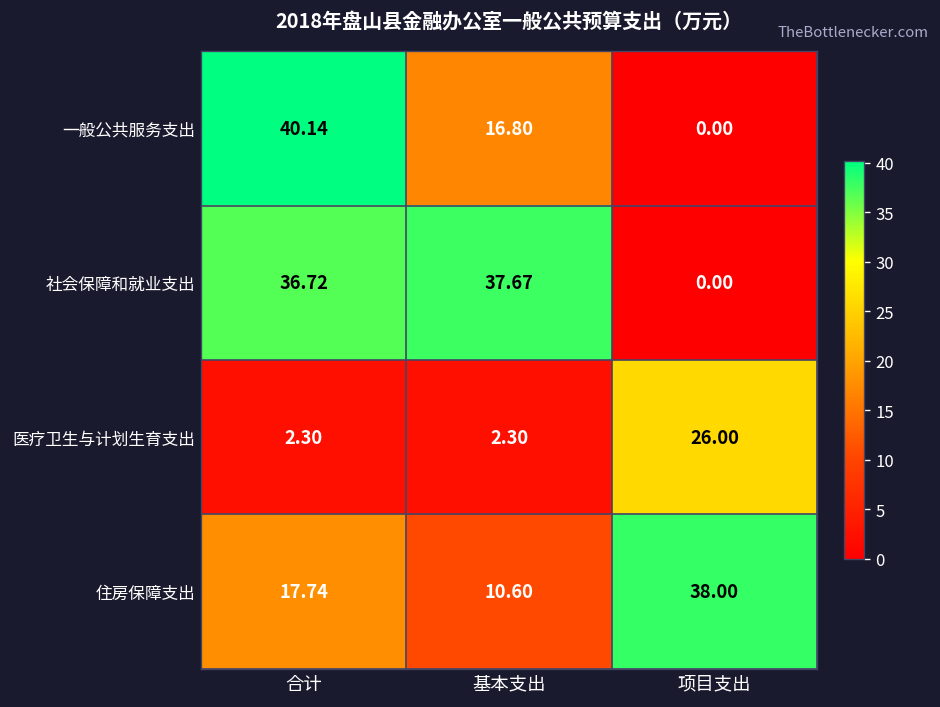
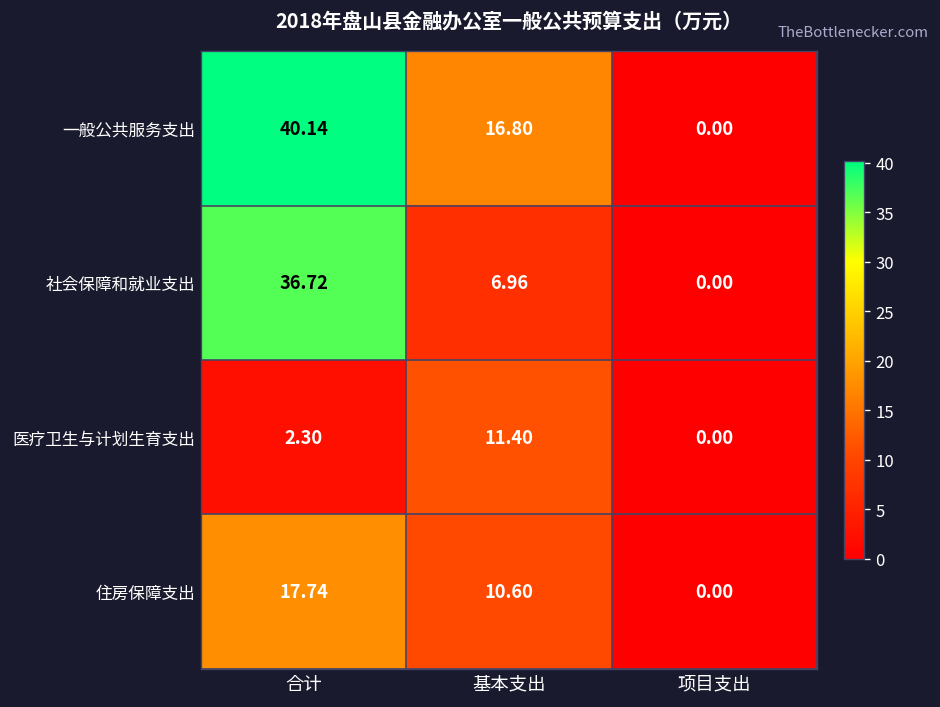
社会保障和就业支出, 基本支出: 37.67 -> 6.96
医疗卫生与计划生育支出, 基本支出: 2.30 -> 11.40
医疗卫生与计划生育支出, 项目支出: 26.00 -> 0.00
住房保障支出, 项目支出: 38.00 -> 0.00
